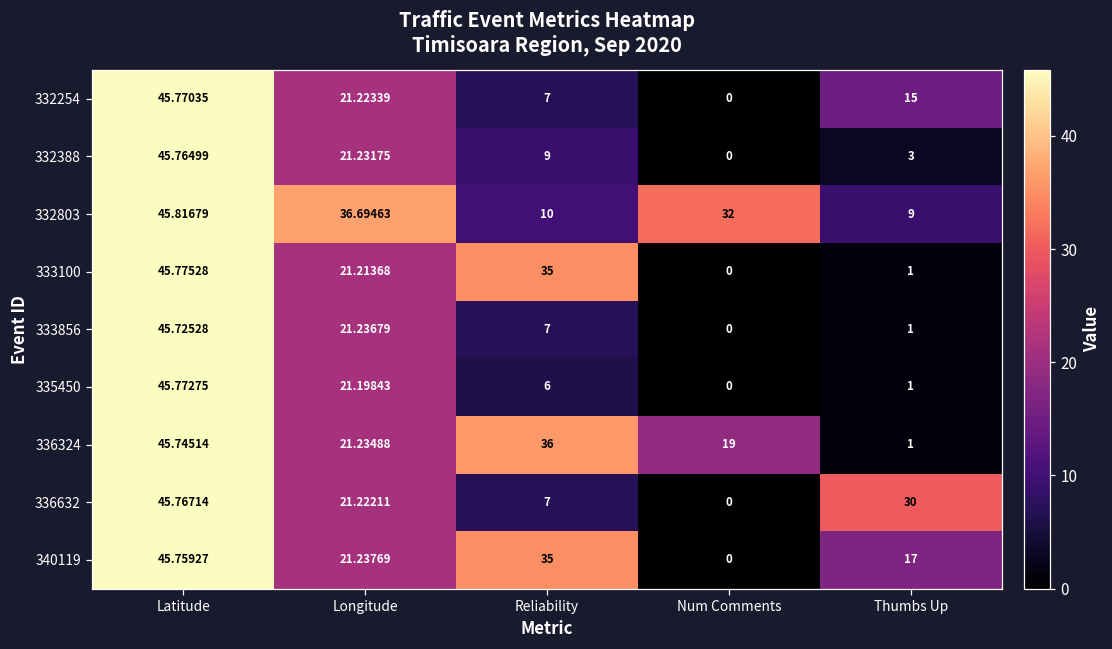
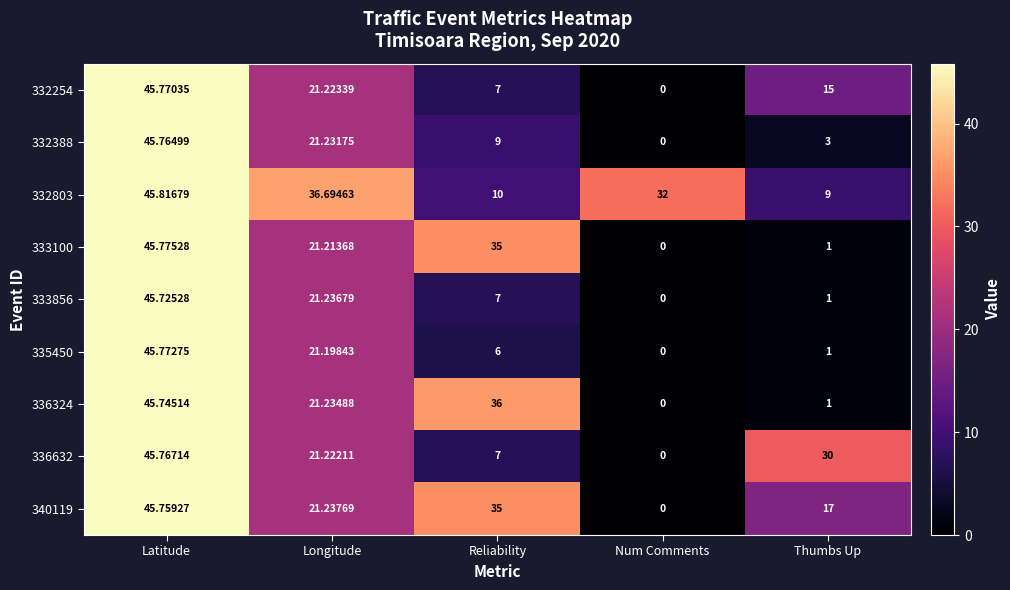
336324, Num Comments: 19 -> 0
